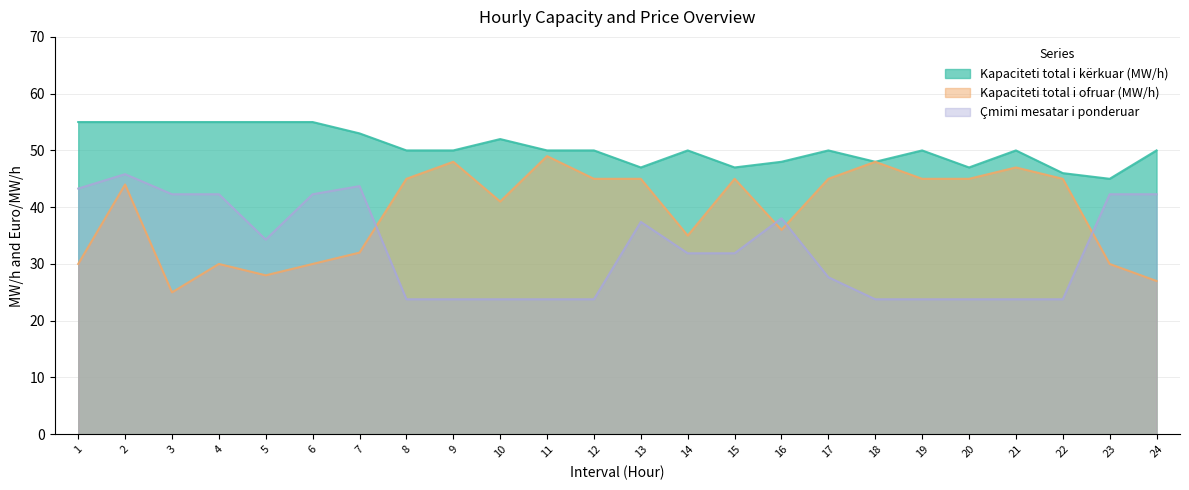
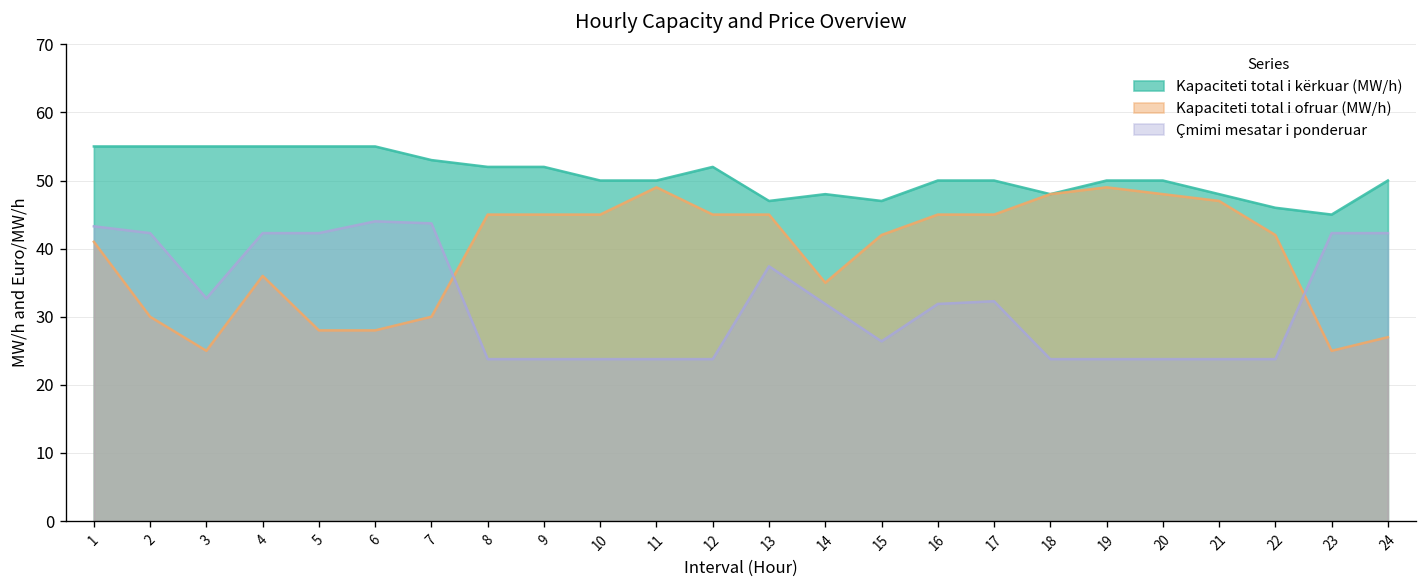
Kapaciteti total i ofruar (MW/h), 1: 30 -> 41
Kapaciteti total i ofruar (MW/h), 2: 44 -> 30
Çmimi mesatar i ponderuar, 2: 46 -> 42
Çmimi mesatar i ponderuar, 3: 42 -> 33
Kapaciteti total i ofruar (MW/h), 4: 30 -> 36
Çmimi mesatar i ponderuar, 5: 34 -> 42
Kapaciteti total i ofruar (MW/h), 6: 30 -> 28
Çmimi mesatar i ponderuar, 6: 42 -> 44
Kapaciteti total i ofruar (MW/h), 7: 32 -> 30
Kapaciteti total i kërkuar (MW/h), 8: 50 -> 52
Kapaciteti total i kërkuar (MW/h), 9: 50 -> 52
Kapaciteti total i ofruar (MW/h), 9: 48 -> 45
Kapaciteti total i kërkuar (MW/h), 10: 52 -> 50
Kapaciteti total i ofruar (MW/h), 10: 41 -> 45
Kapaciteti total i kërkuar (MW/h), 12: 50 -> 52
Kapaciteti total i kërkuar (MW/h), 14: 50 -> 48
Kapaciteti total i ofruar (MW/h), 15: 45 -> 42
Çmimi mesatar i ponderuar, 15: 32 -> 26
Kapaciteti total i kërkuar (MW/h), 16: 48 -> 50
Kapaciteti total i ofruar (MW/h), 16: 36 -> 45
Çmimi mesatar i ponderuar, 16: 38 -> 32
Çmimi mesatar i ponderuar, 17: 28 -> 32
Kapaciteti total i ofruar (MW/h), 19: 45 -> 49
Kapaciteti total i kërkuar (MW/h), 20: 47 -> 50
Kapaciteti total i ofruar (MW/h), 20: 45 -> 48
Kapaciteti total i kërkuar (MW/h), 21: 50 -> 48
Kapaciteti total i ofruar (MW/h), 22: 45 -> 42
Kapaciteti total i ofruar (MW/h), 23: 30 -> 25
